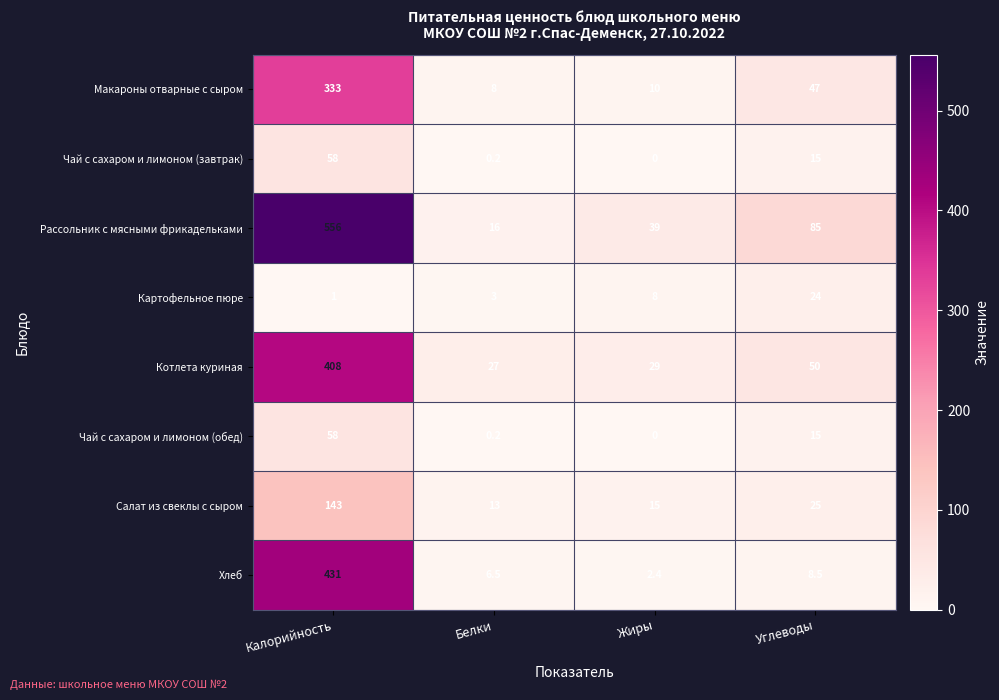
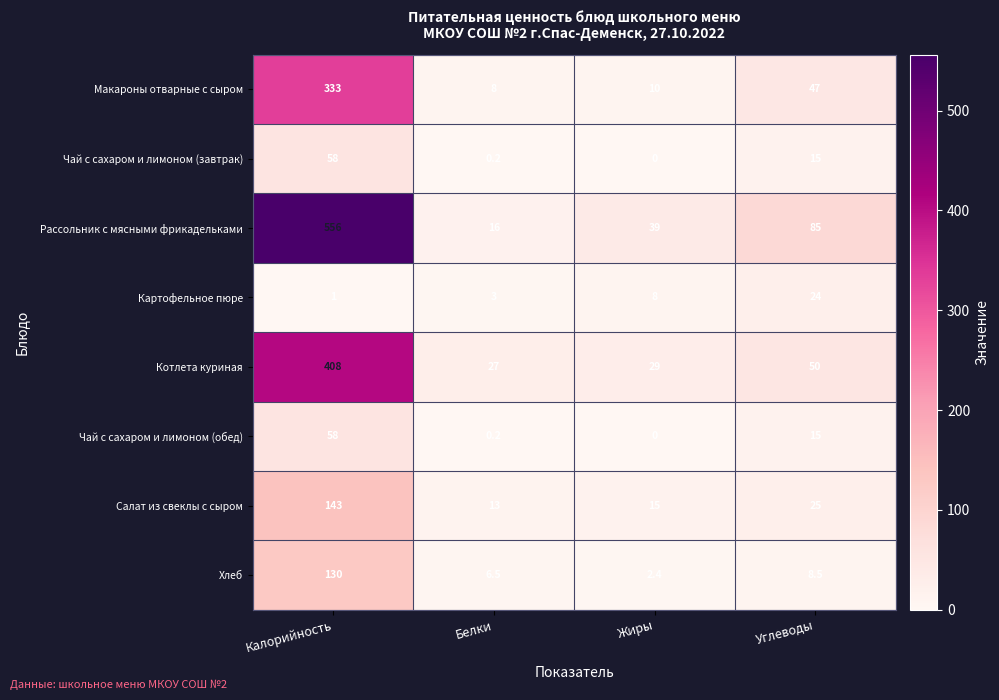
Хлеб, Калорийность: 431 -> 130
